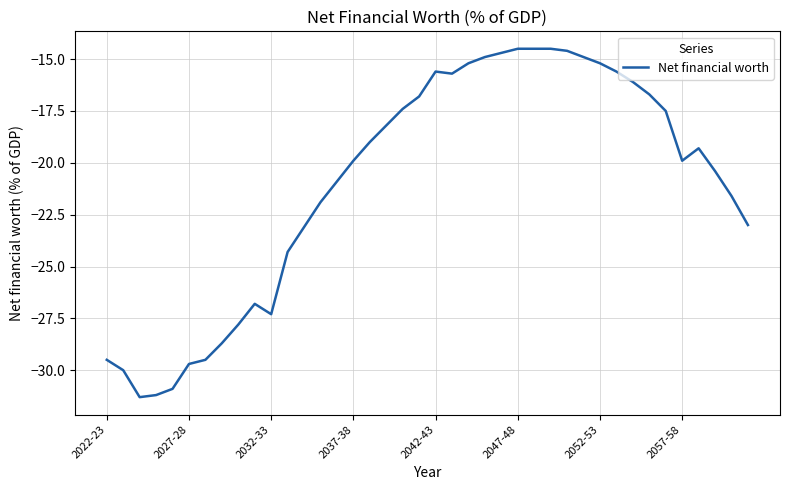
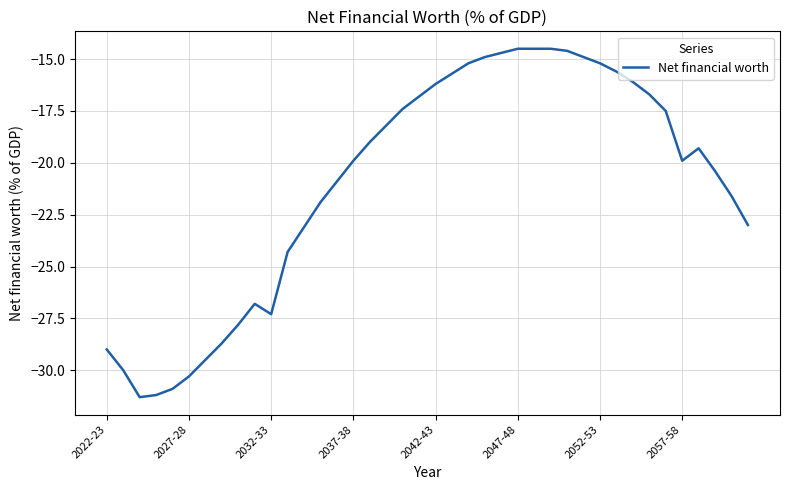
2022-23: -29.5 -> -29.0
2027-28: -29.7 -> -30.3
2042-43: -15.6 -> -16.2
